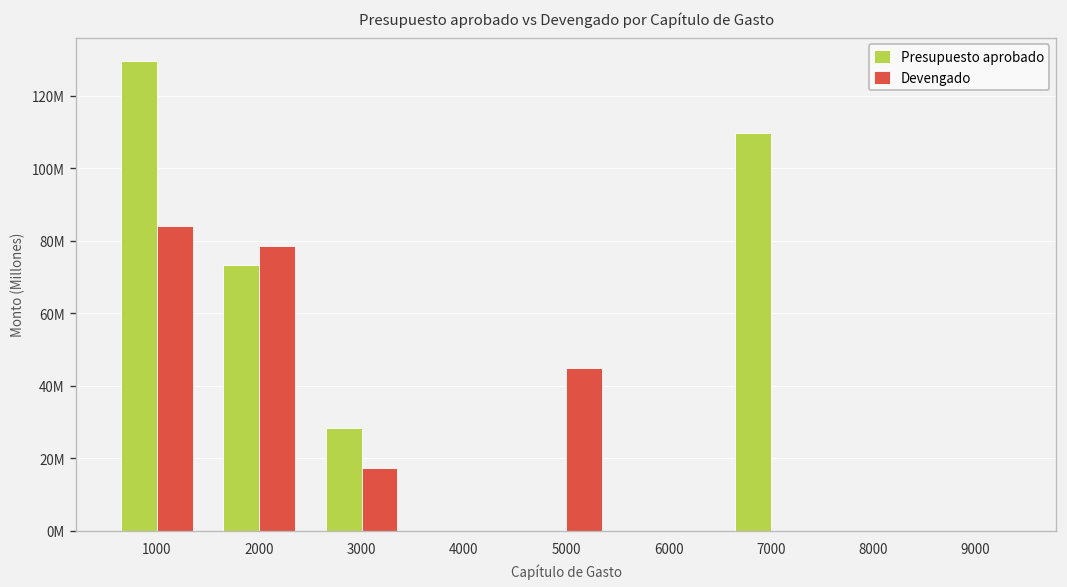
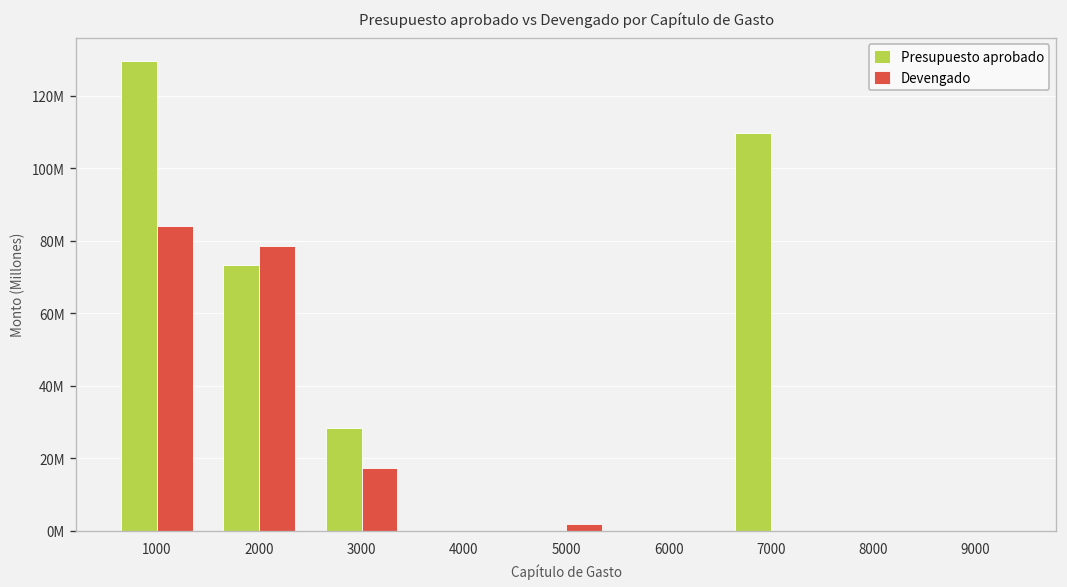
Devengado, 5000: 45000000 -> 2000000
